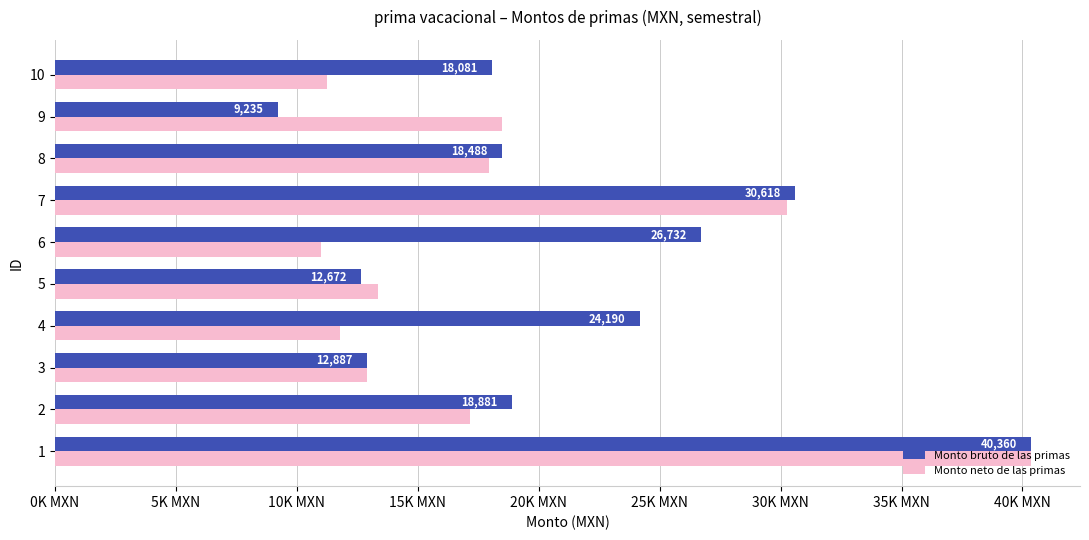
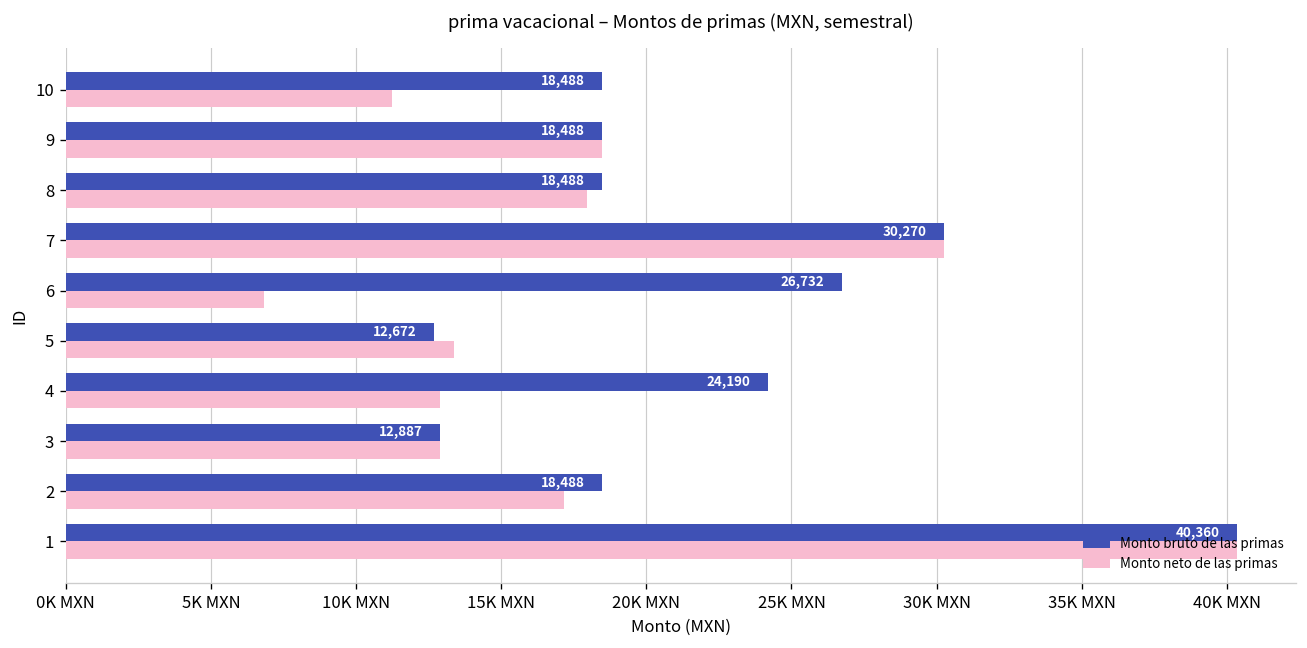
Monto bruto de las primas, 10: 18,081 -> 18,488
Monto bruto de las primas, 9: 9,235 -> 18,488
Monto bruto de las primas, 7: 30,618 -> 30,270
Monto neto de las primas, 6: 11.0K MXN -> 6.8K MXN
Monto neto de las primas, 4: 11.8K MXN -> 12.9K MXN
Monto bruto de las primas, 2: 18,881 -> 18,488
